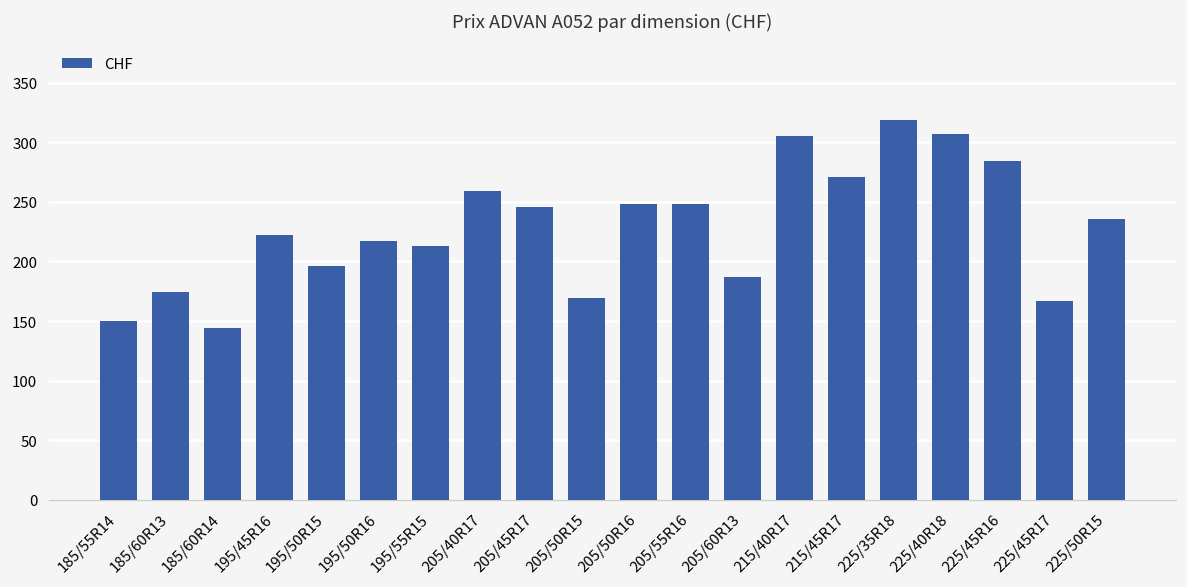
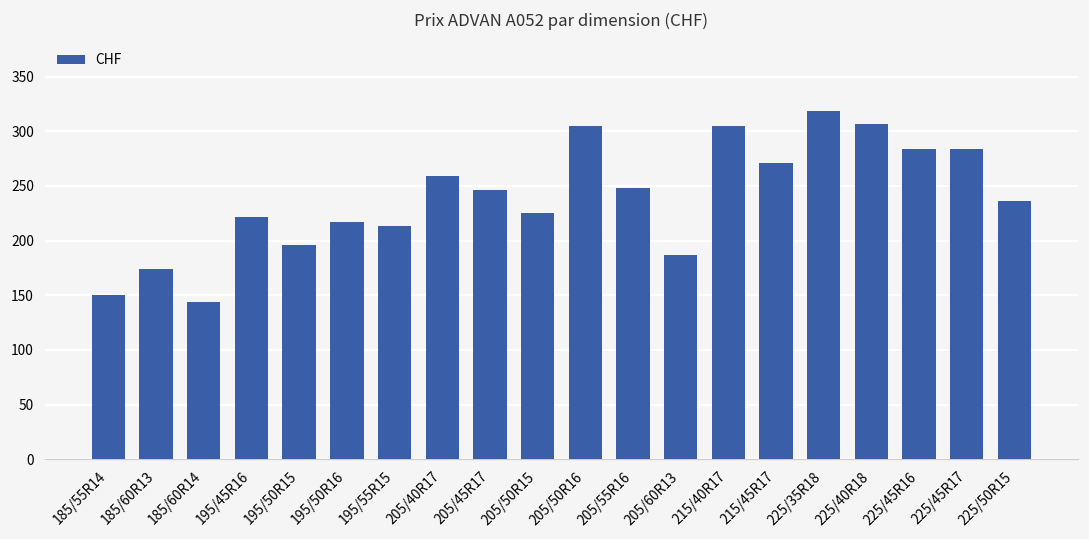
205/50R15: 170 -> 230
205/50R16: 250 -> 310
225/45R17: 170 -> 280
